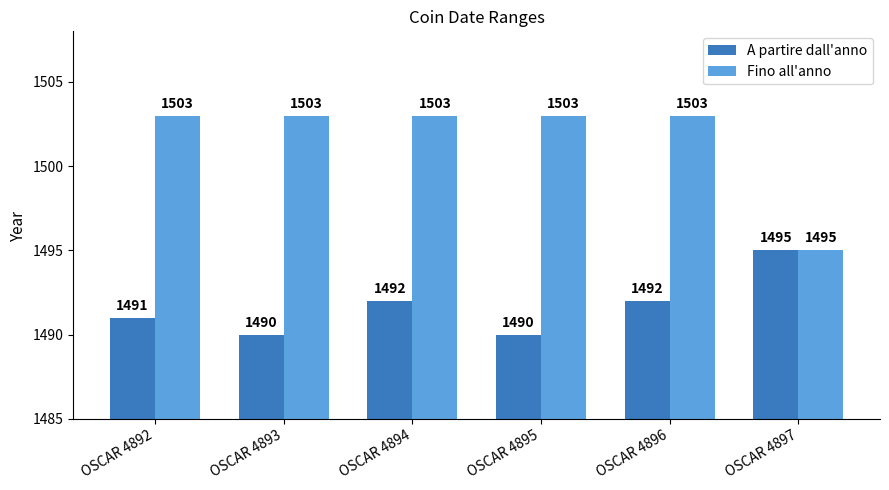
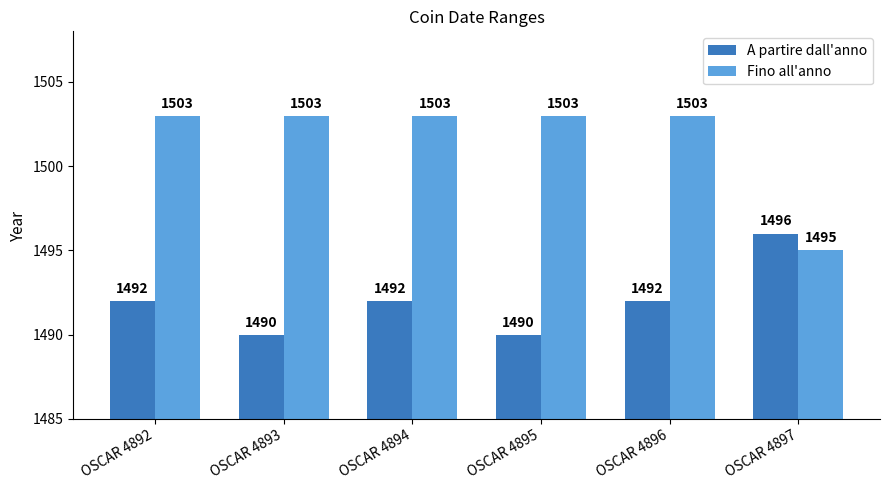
A partire dall'anno, OSCAR 4892: 1491 -> 1492
A partire dall'anno, OSCAR 4897: 1495 -> 1496
